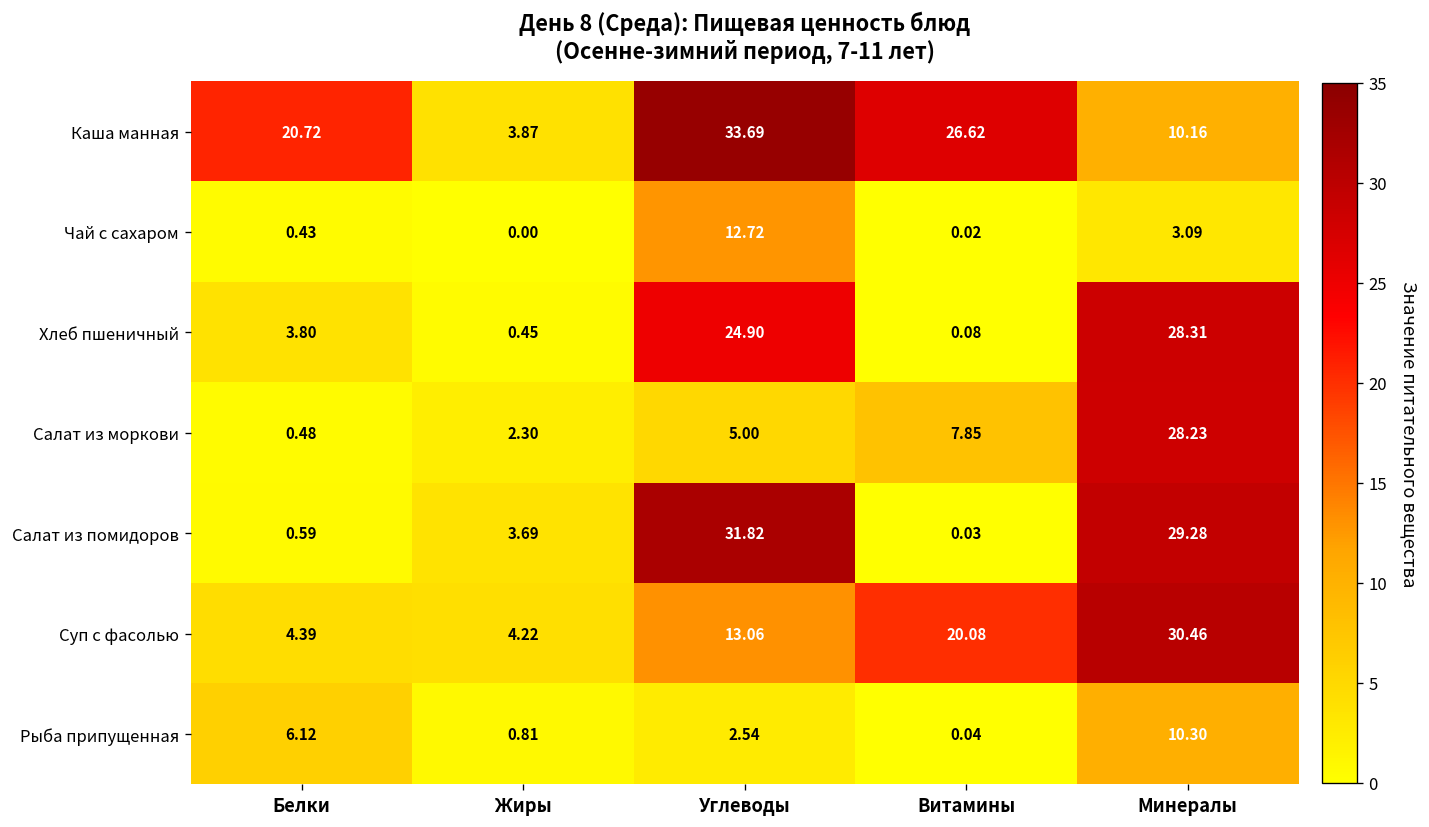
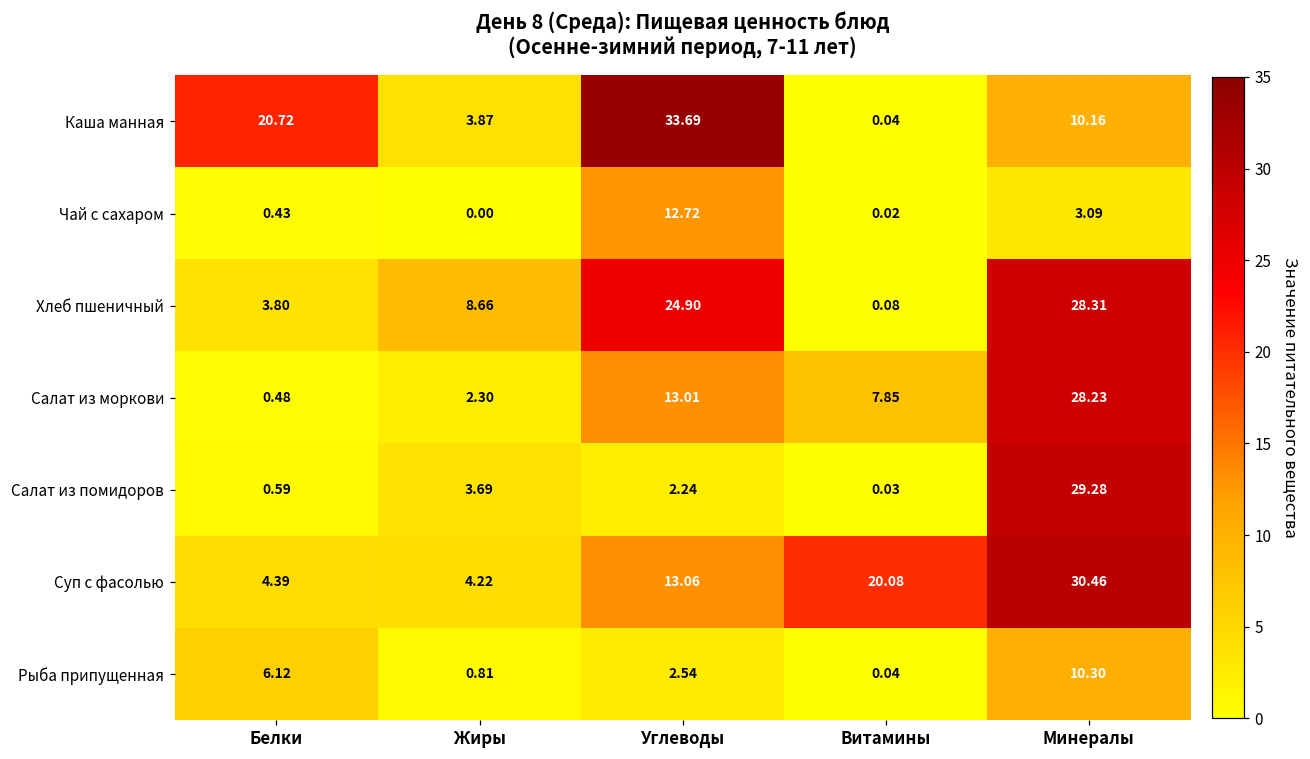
Каша манная, Витамины: 26.62 -> 0.04
Хлеб пшеничный, Жиры: 0.45 -> 8.66
Салат из моркови, Углеводы: 5.00 -> 13.01
Салат из помидоров, Углеводы: 31.82 -> 2.24
